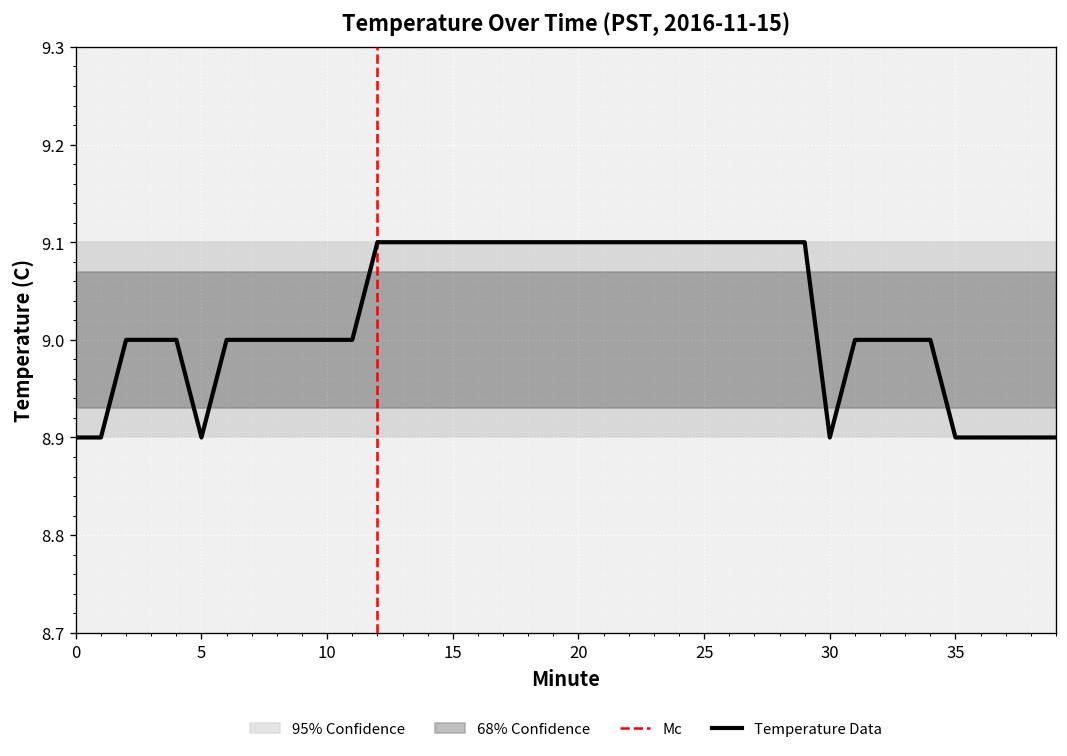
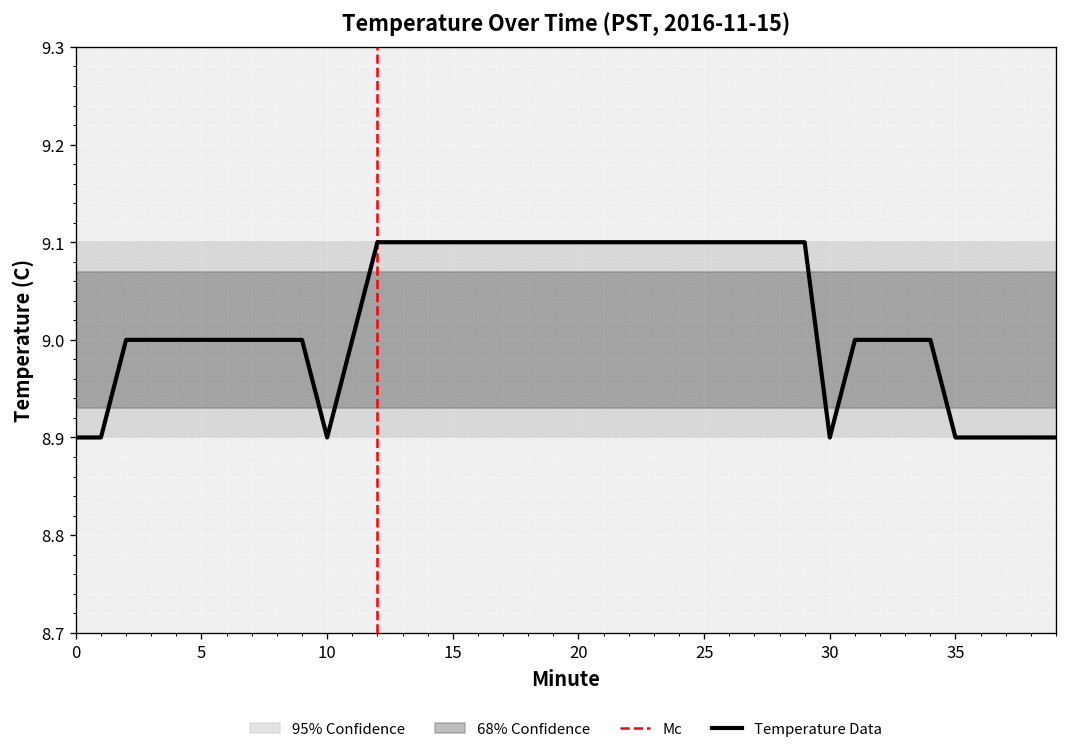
Temperature Data, 5: 8.9 -> 9.0
Temperature Data, 10: 9.0 -> 8.9
